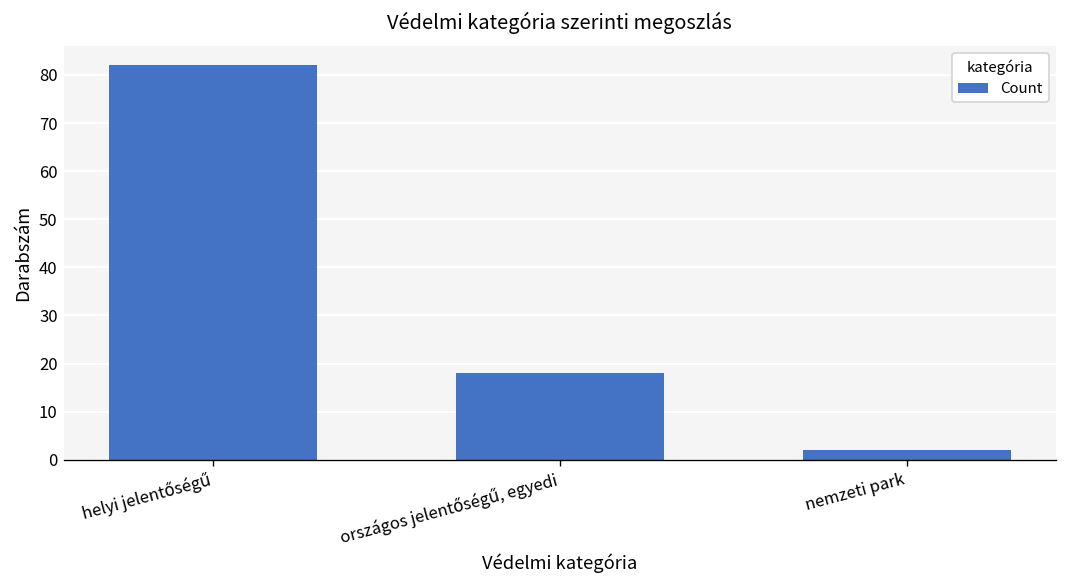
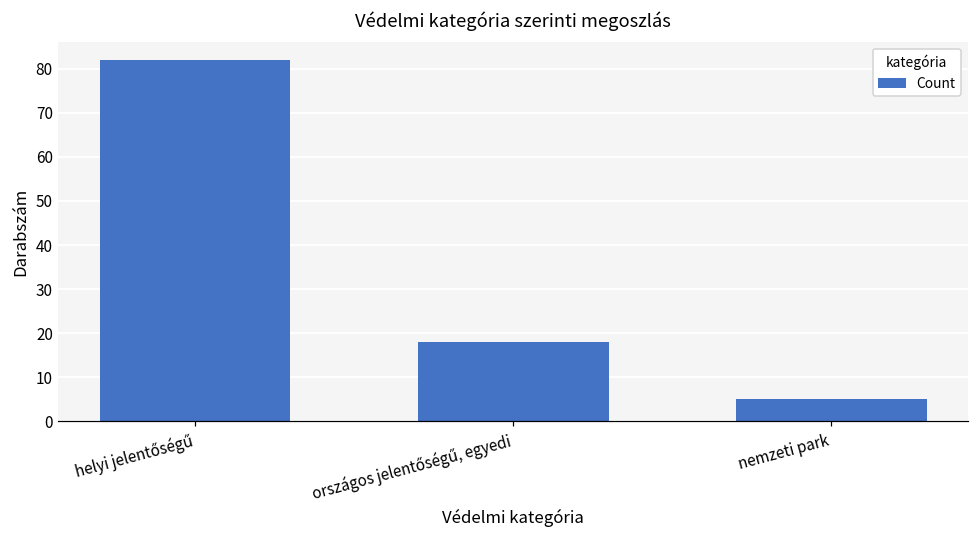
nemzeti park: 2 -> 5
